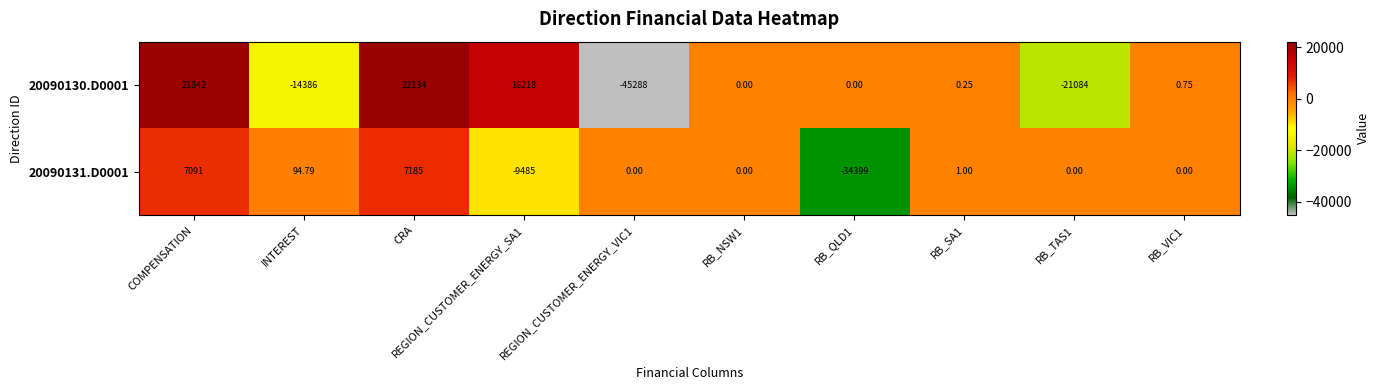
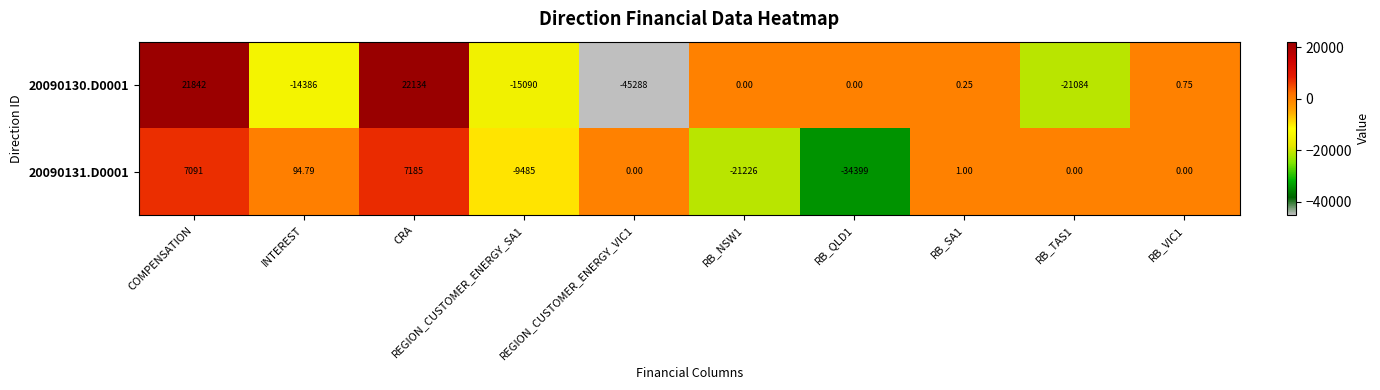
20090130.D0001, REGION_CUSTOMER_ENERGY_SA1: 16218 -> -15090
20090131.D0001, RB_NSW1: 0.00 -> -21226
